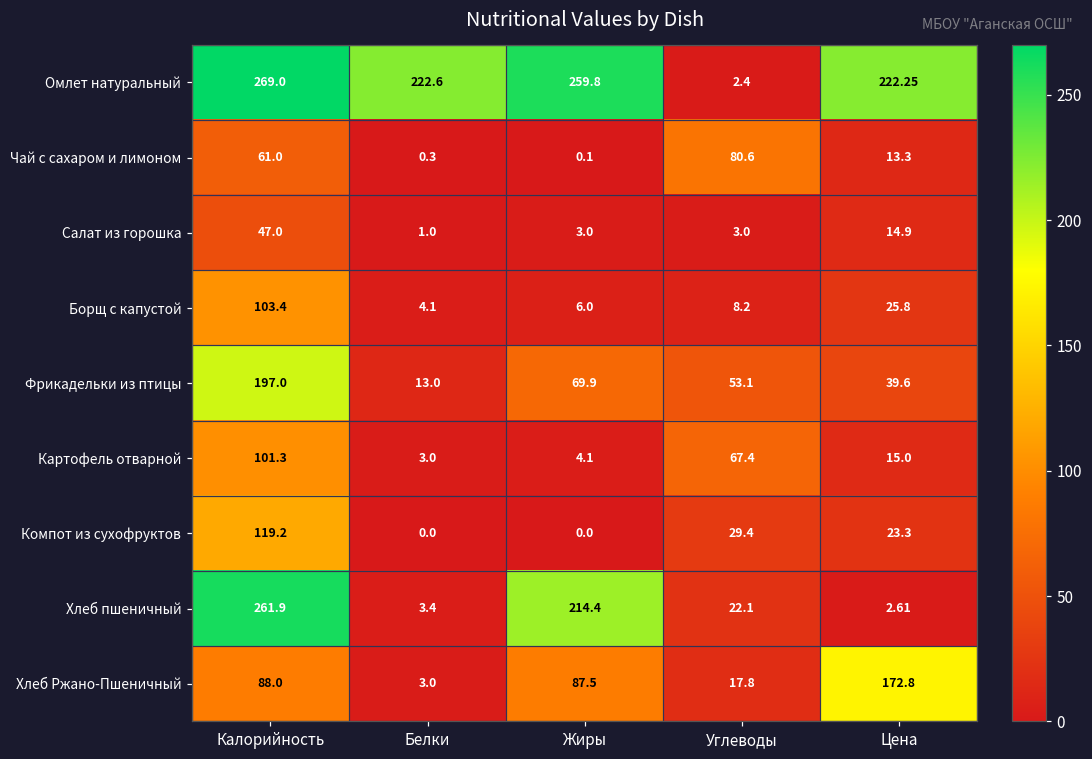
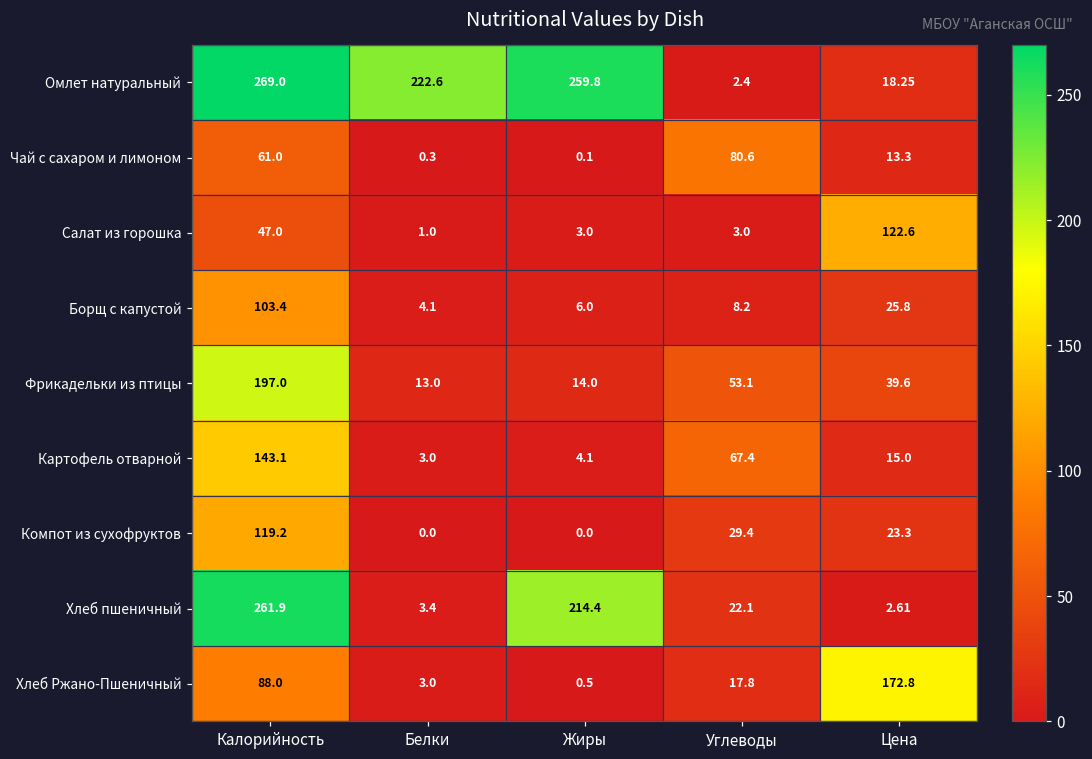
Омлет натуральный, Цена: 222.25 -> 18.25
Салат из горошка, Цена: 14.9 -> 122.6
Фрикадельки из птицы, Жиры: 69.9 -> 14.0
Картофель отварной, Калорийность: 101.3 -> 143.1
Хлеб Ржано-Пшеничный, Жиры: 87.5 -> 0.5
